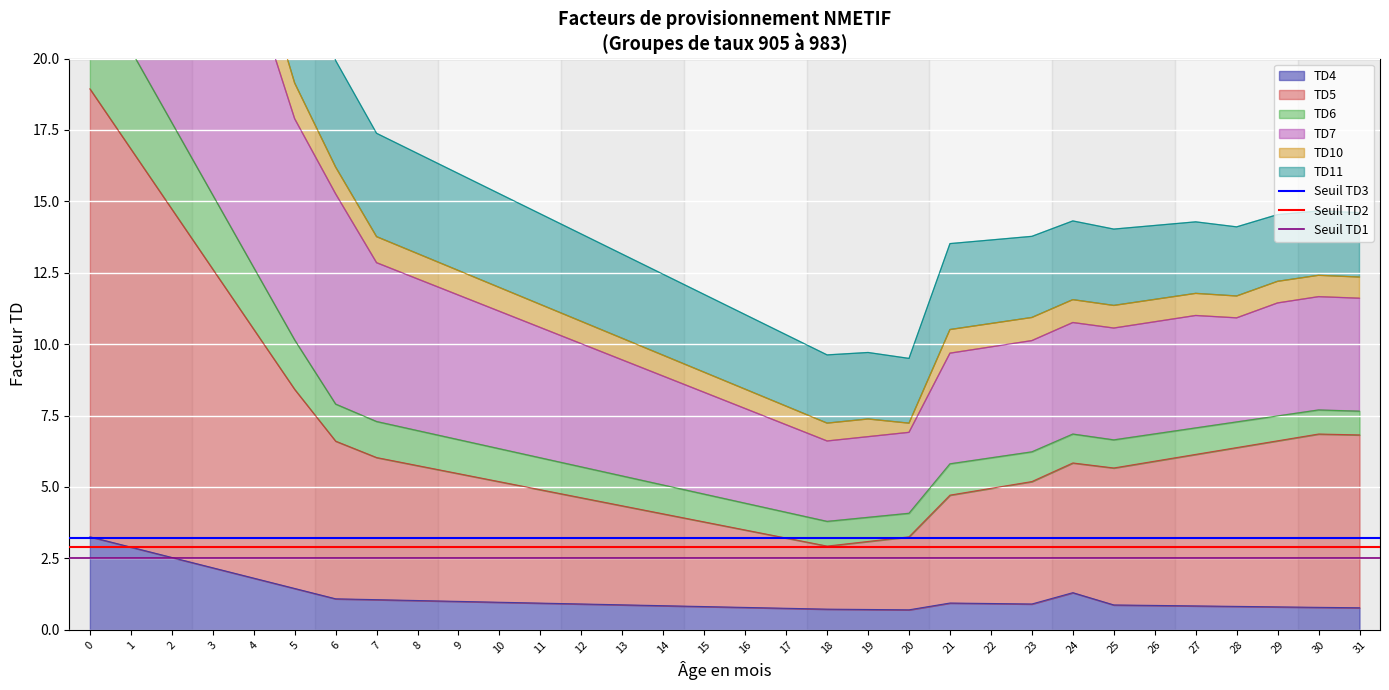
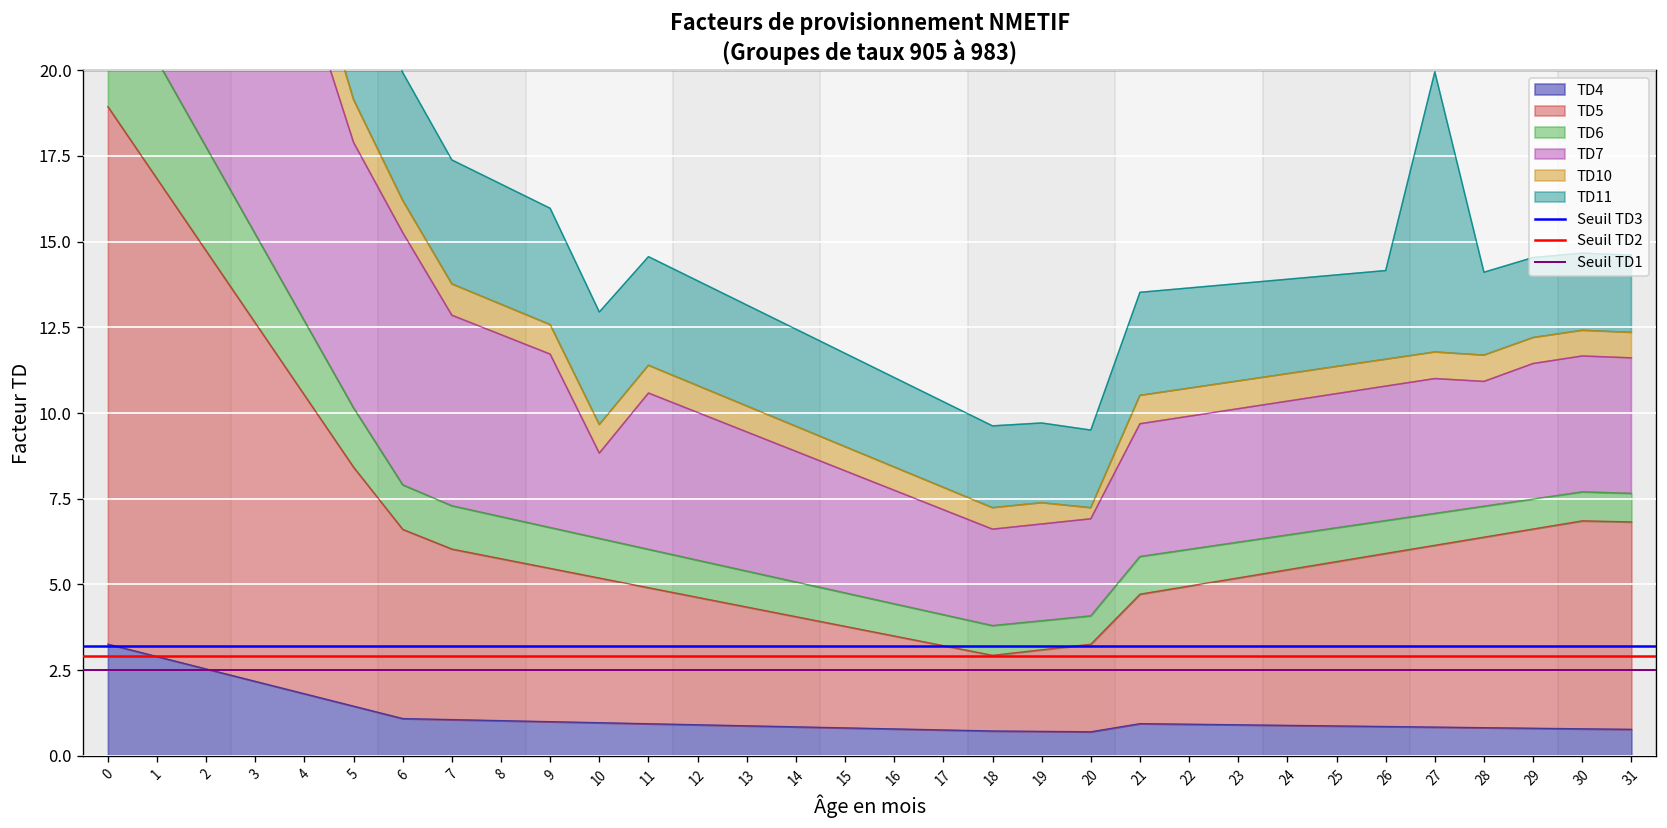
TD7, 10: 4.8 -> 2.5
TD4, 24: 1.3 -> 0.9
TD11, 27: 2.5 -> 8.2
